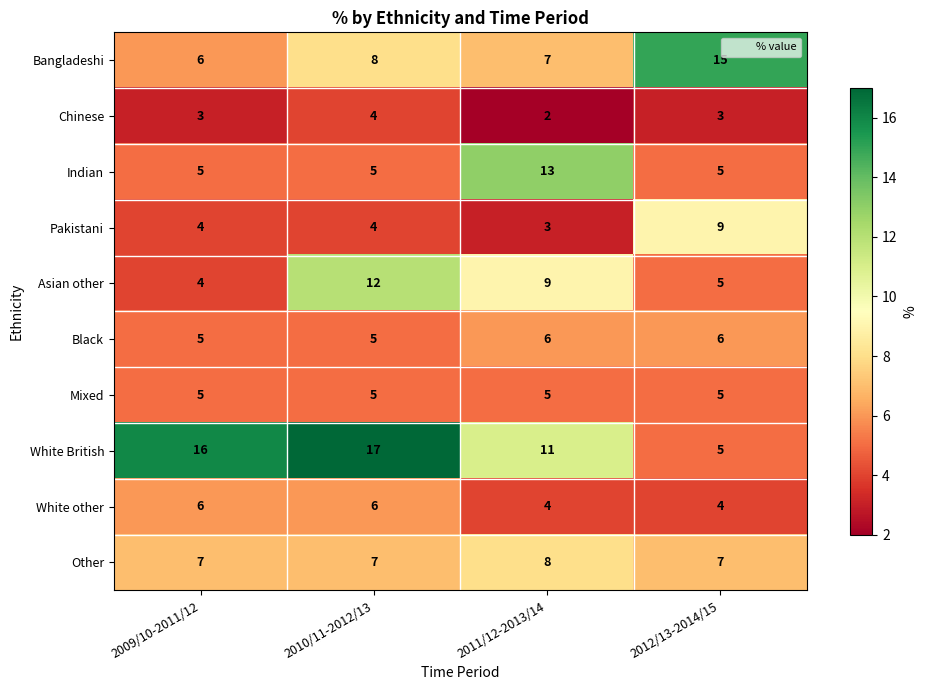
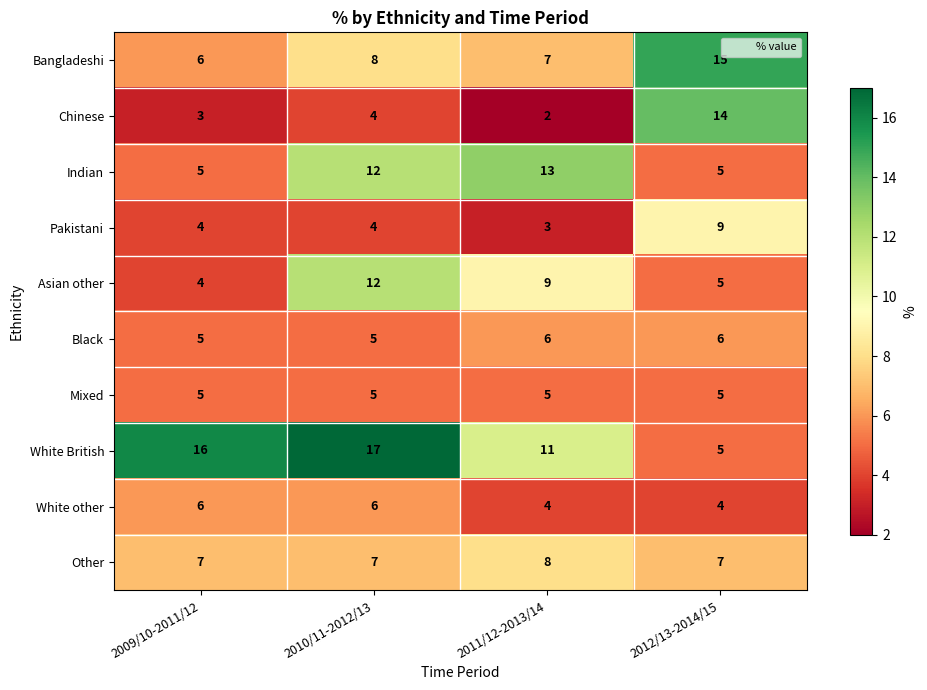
Chinese, 2012/13-2014/15: 3 -> 14
Indian, 2010/11-2012/13: 5 -> 12
